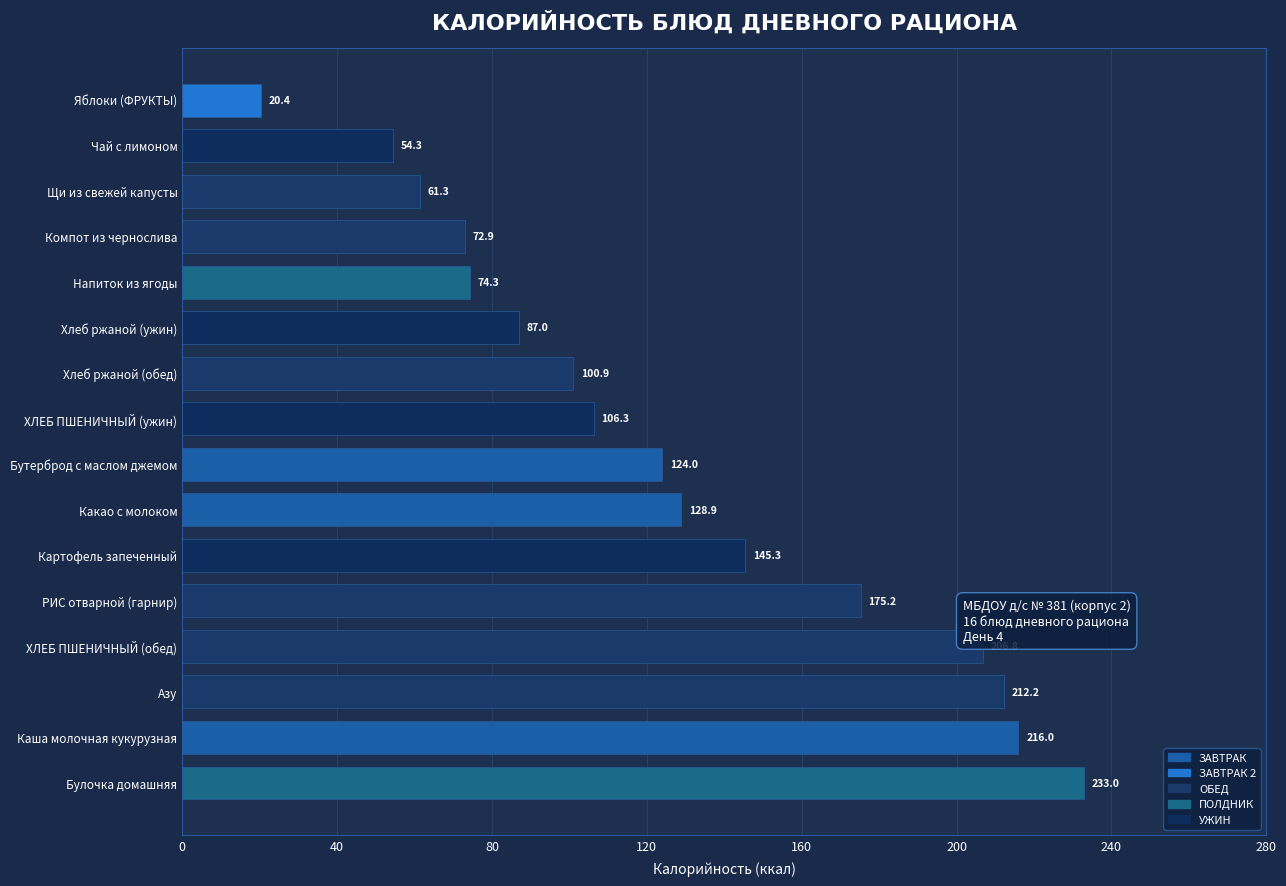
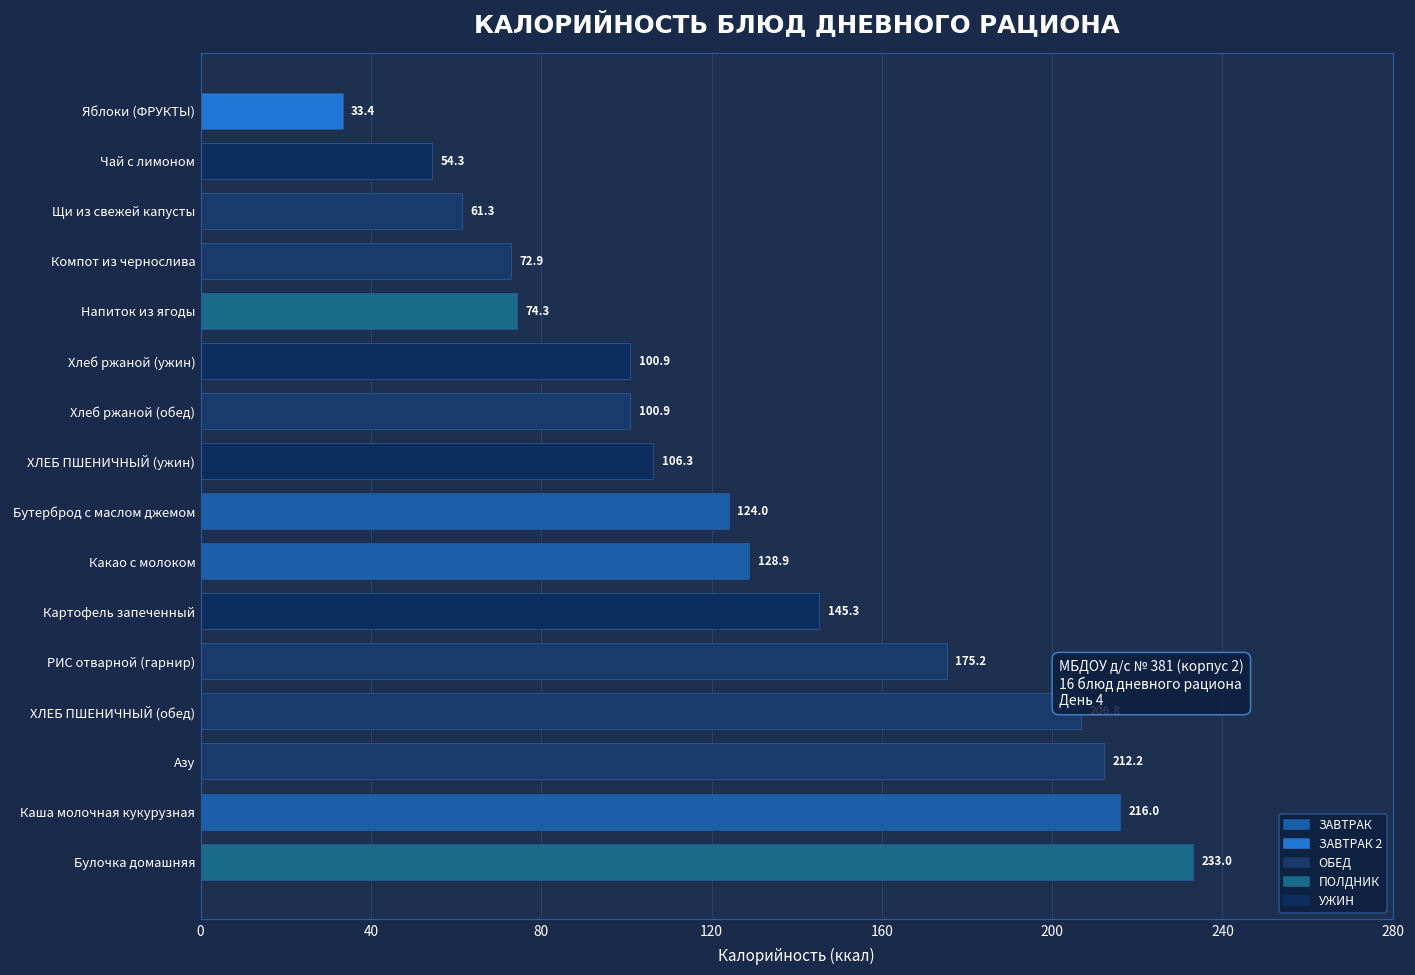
Яблоки (ФРУКТЫ): 20.4 -> 33.4
Хлеб ржаной (ужин): 87.0 -> 100.9
